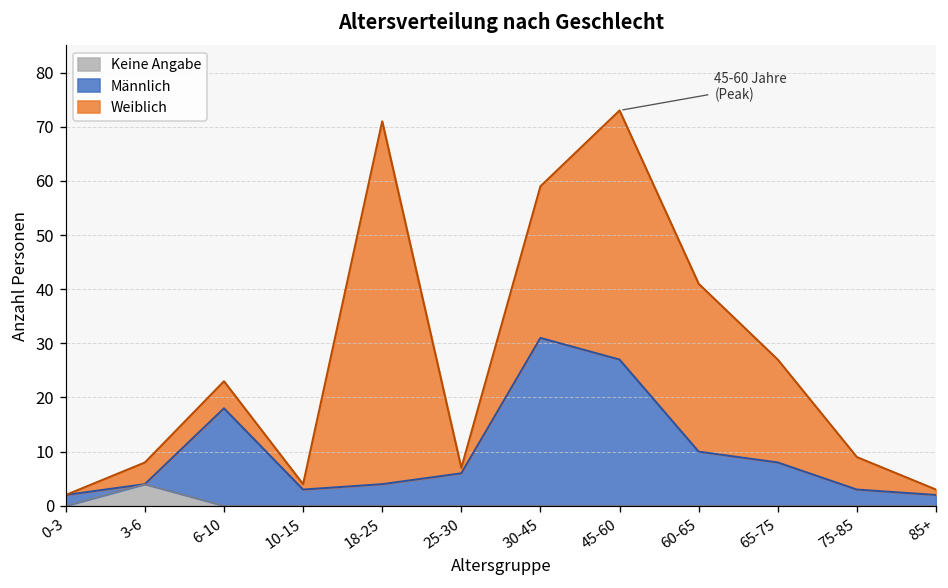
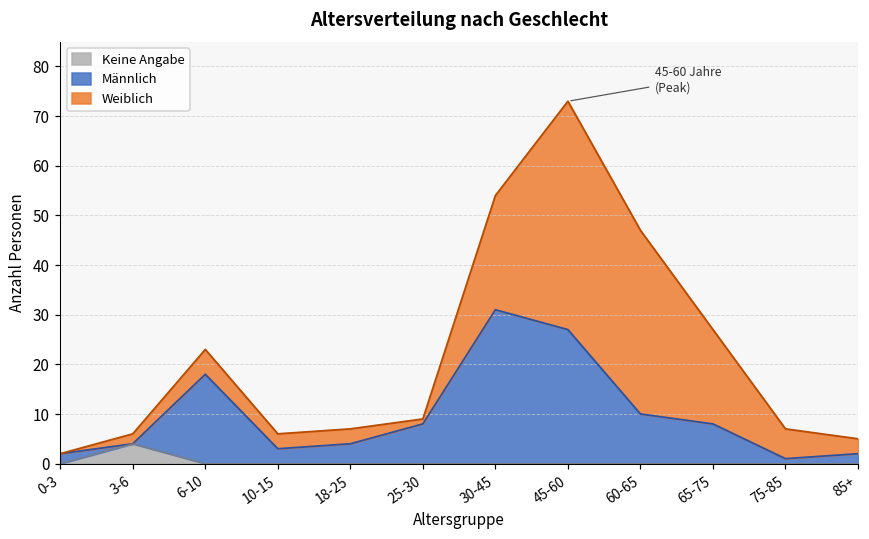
Weiblich, 3-6: 4 -> 2
Weiblich, 10-15: 1 -> 3
Weiblich, 18-25: 67 -> 3
Männlich, 25-30: 6 -> 8
Weiblich, 30-45: 28 -> 23
Weiblich, 60-65: 31 -> 37
Männlich, 75-85: 3 -> 1
Weiblich, 85+: 1 -> 3
